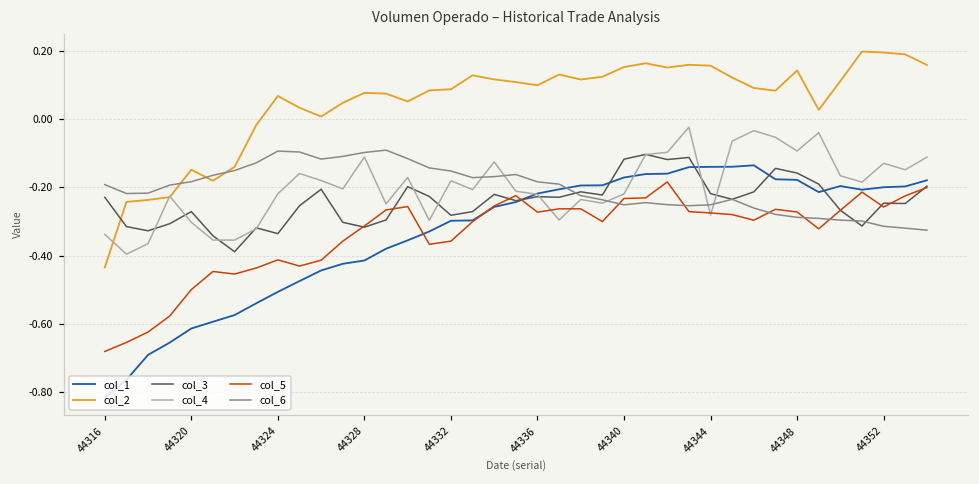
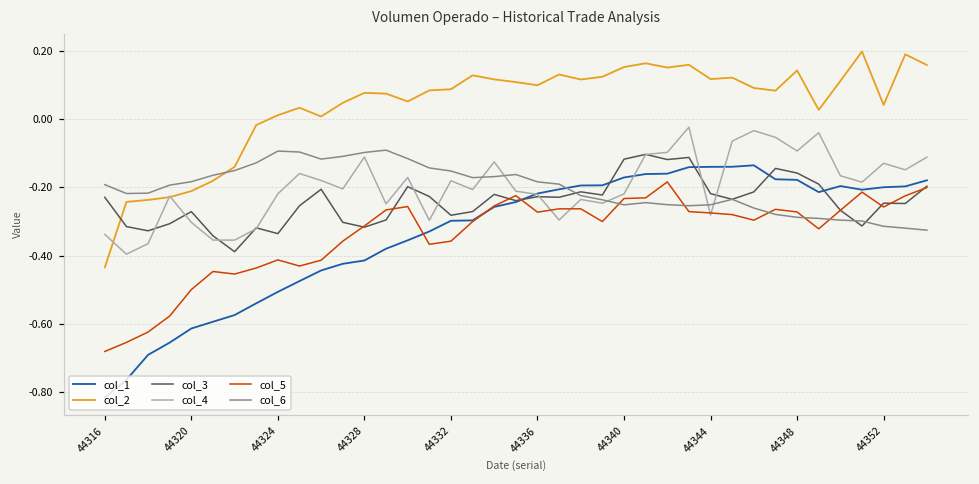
col_2, 44320: -0.15 -> -0.21
col_2, 44324: 0.07 -> 0.01
col_2, 44344: 0.16 -> 0.12
col_2, 44352: 0.19 -> 0.04
